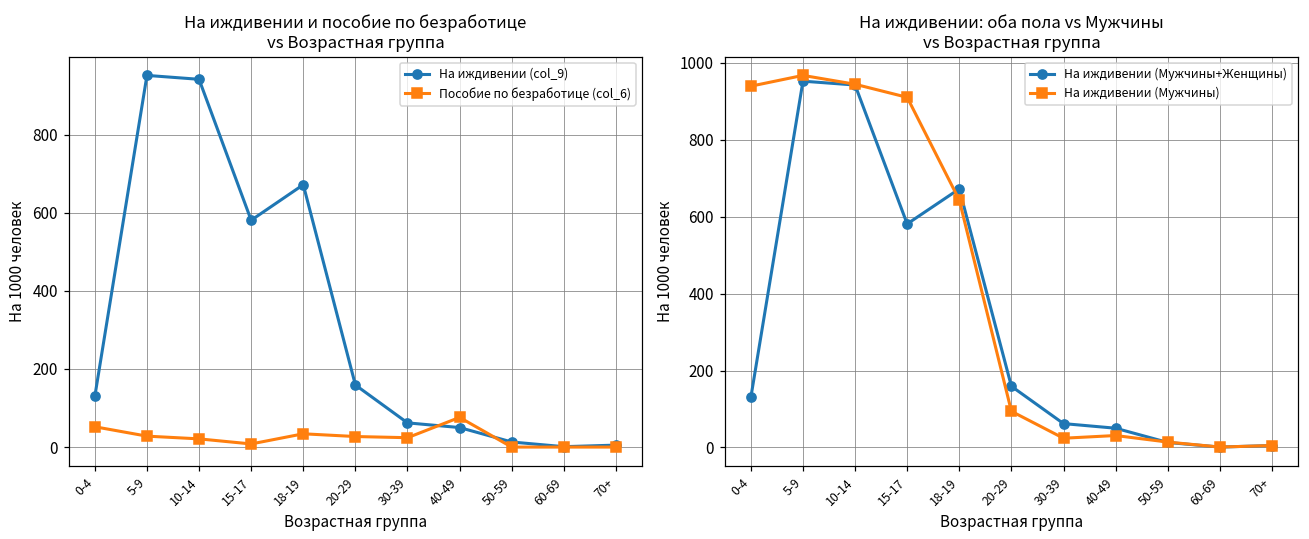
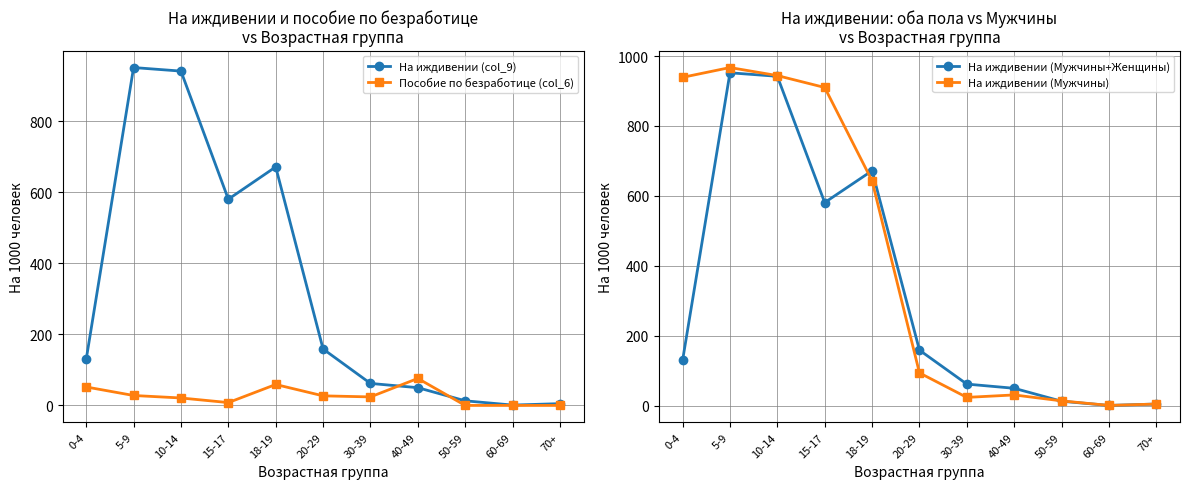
На иждивении и пособие по безработице vs Возрастная группа, Пособие по безработице (col_6), 18-19: 30 -> 60
